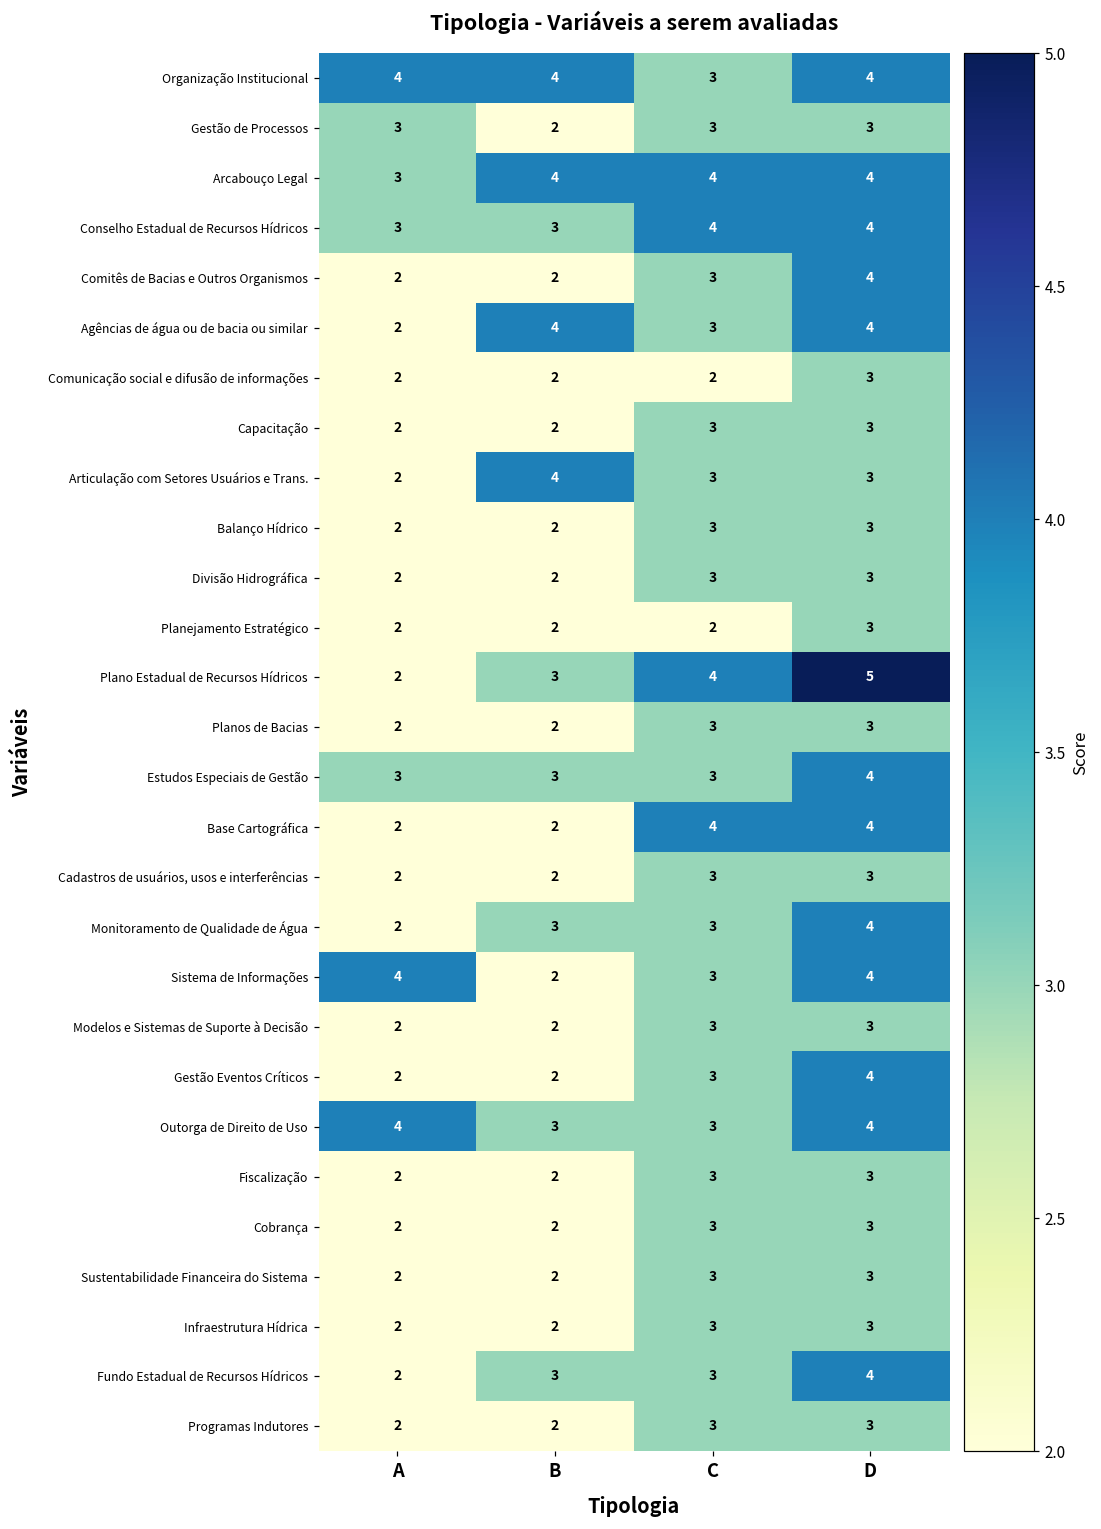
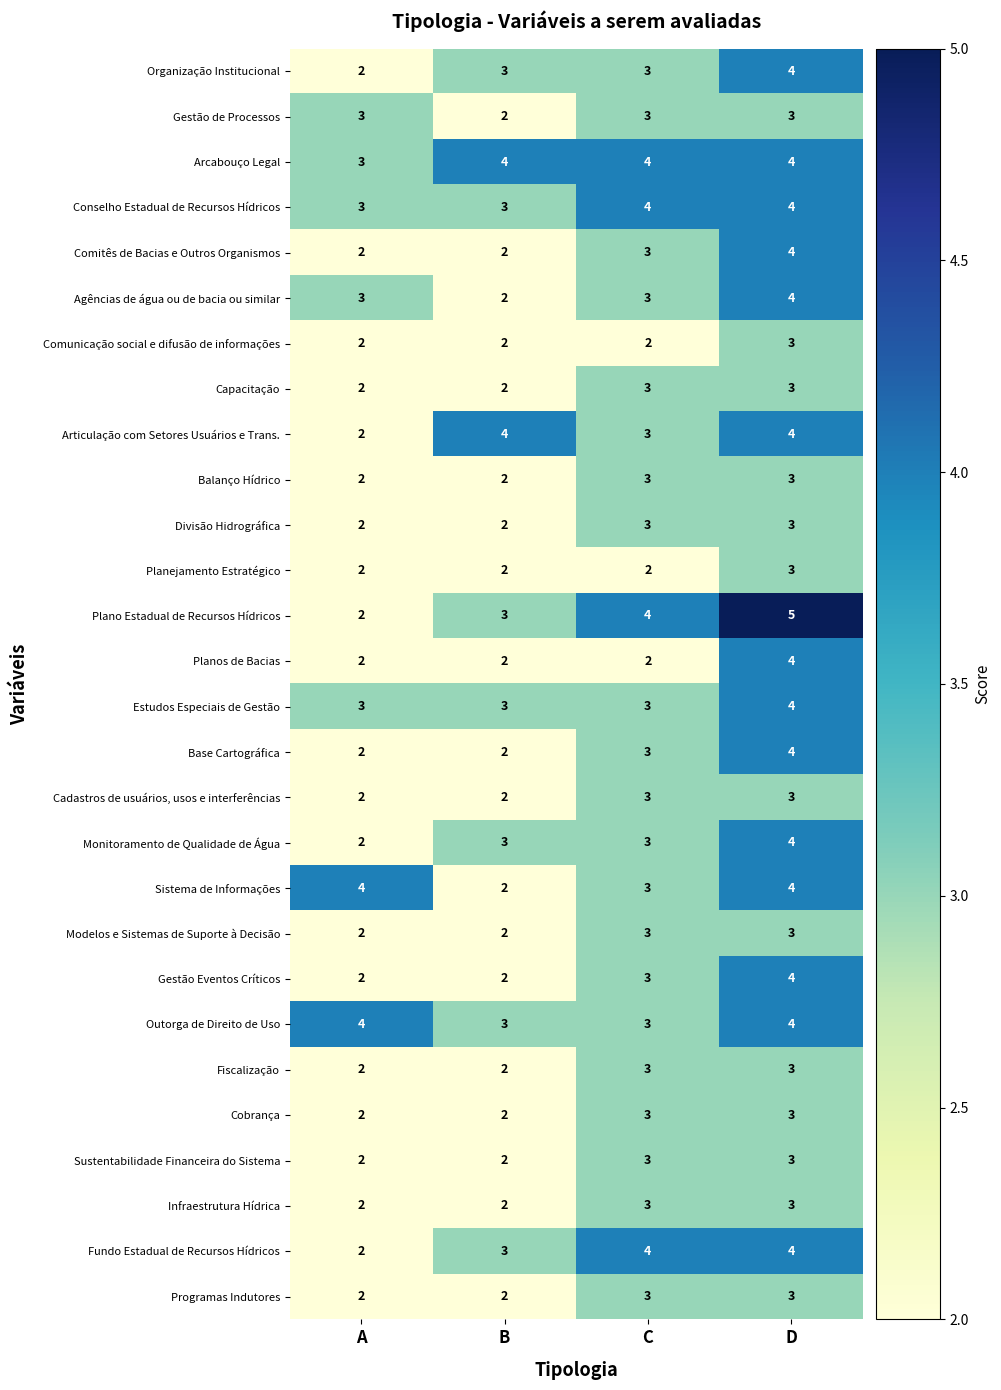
Organização Institucional, A: 4 -> 2
Organização Institucional, B: 4 -> 3
Agências de água ou de bacia ou similar, A: 2 -> 3
Agências de água ou de bacia ou similar, B: 4 -> 2
Articulação com Setores Usuários e Trans., D: 3 -> 4
Planos de Bacias, C: 3 -> 2
Planos de Bacias, D: 3 -> 4
Base Cartográfica, C: 4 -> 3
Fundo Estadual de Recursos Hídricos, C: 3 -> 4
